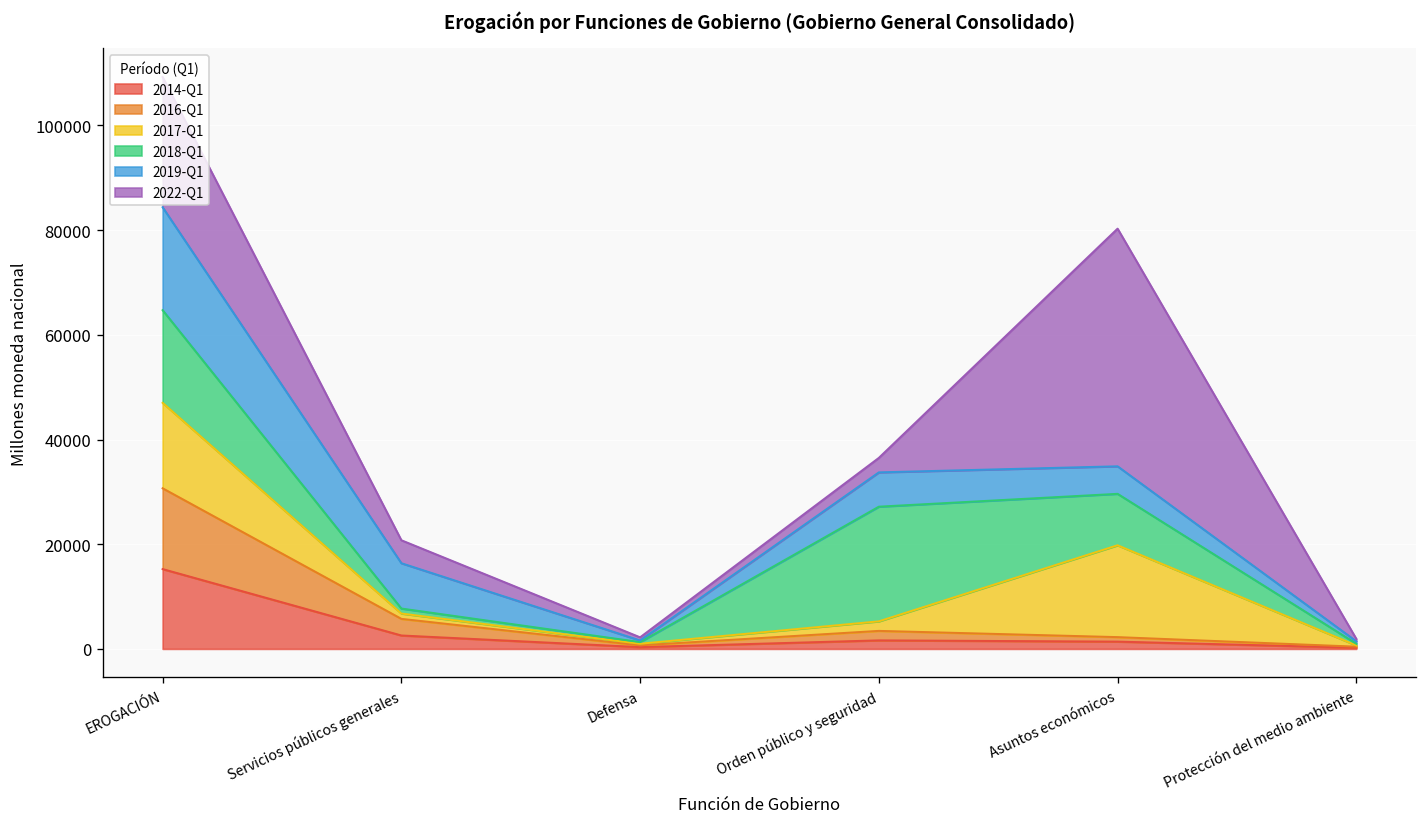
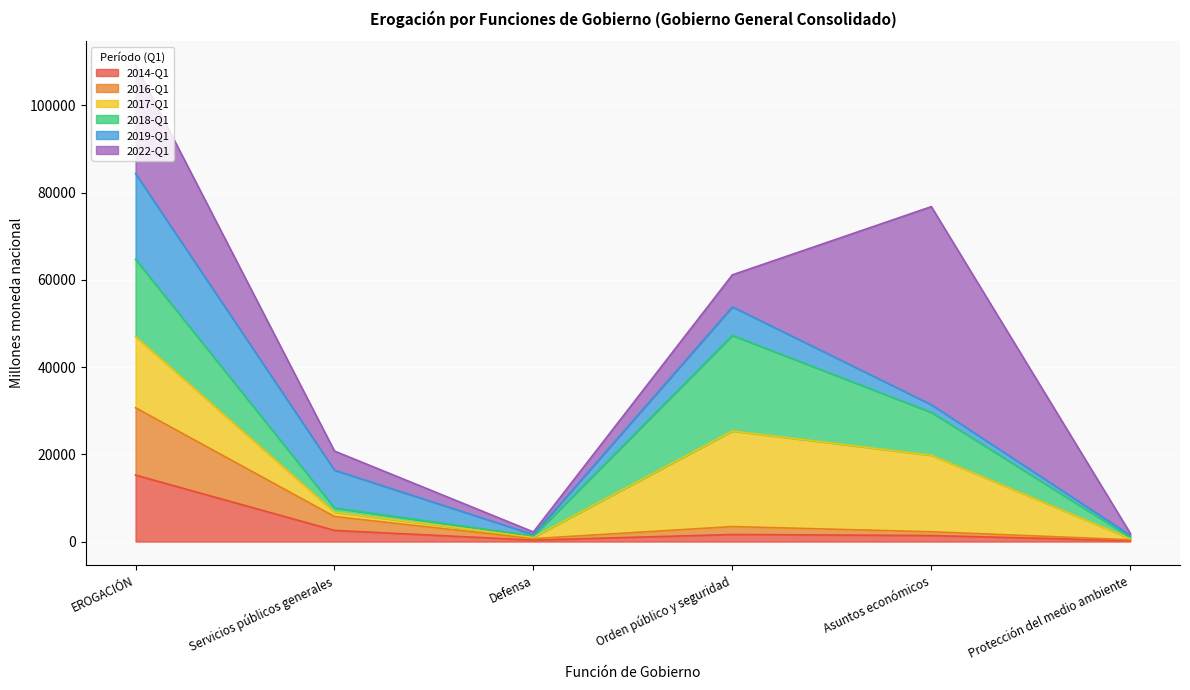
2017-Q1, Orden público y seguridad: 2000 -> 22000
2022-Q1, Orden público y seguridad: 3000 -> 7000
2019-Q1, Asuntos económicos: 5000 -> 2000
